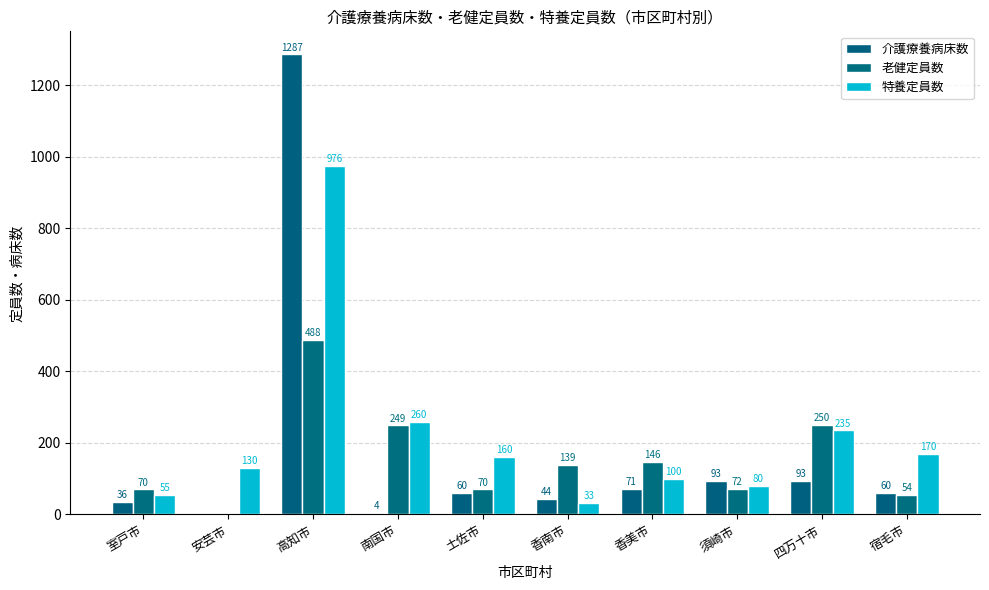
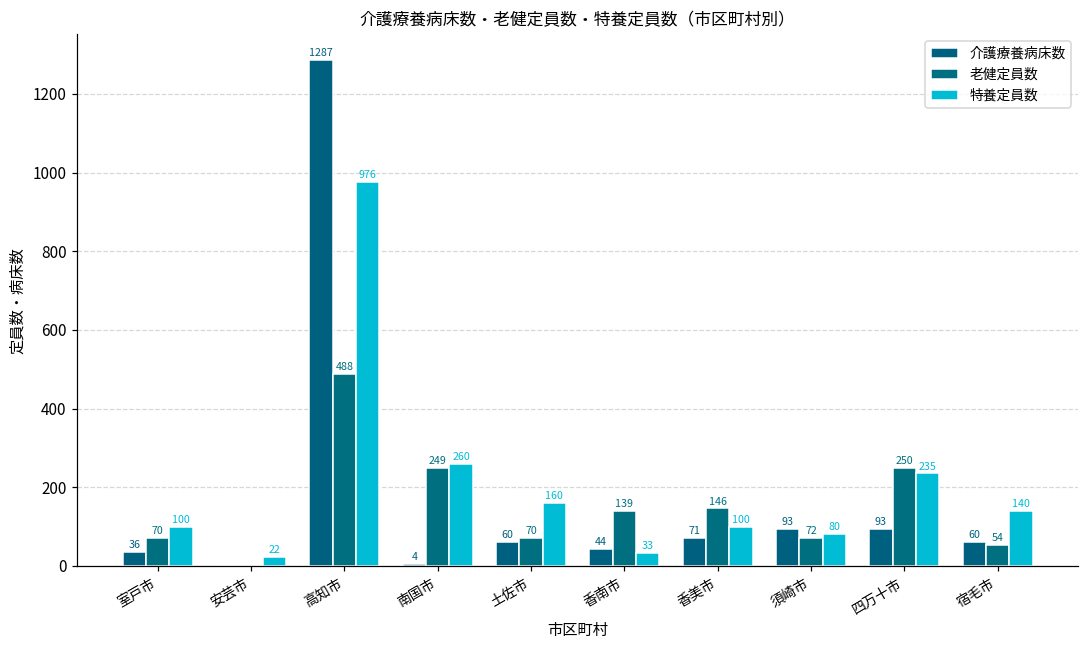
特養定員数, 室戸市: 55 -> 100
特養定員数, 安芸市: 130 -> 22
特養定員数, 宿毛市: 170 -> 140
